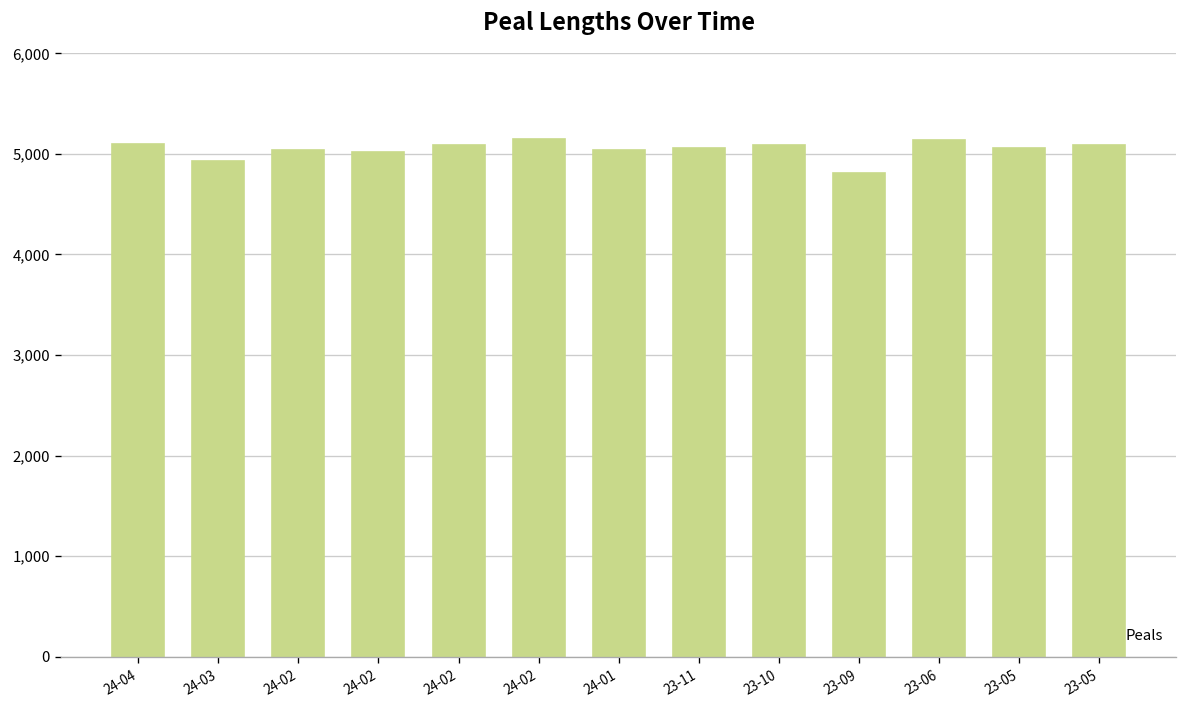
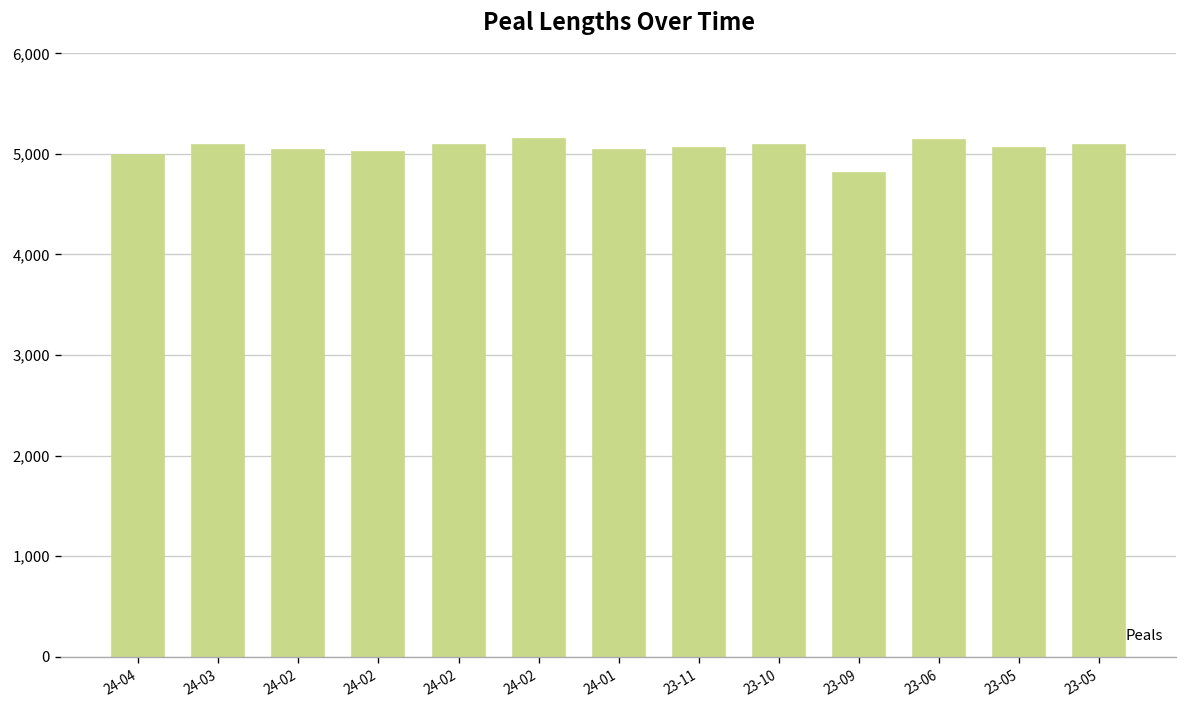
24-04: 5,100 -> 5,000
24-03: 4,900 -> 5,100
